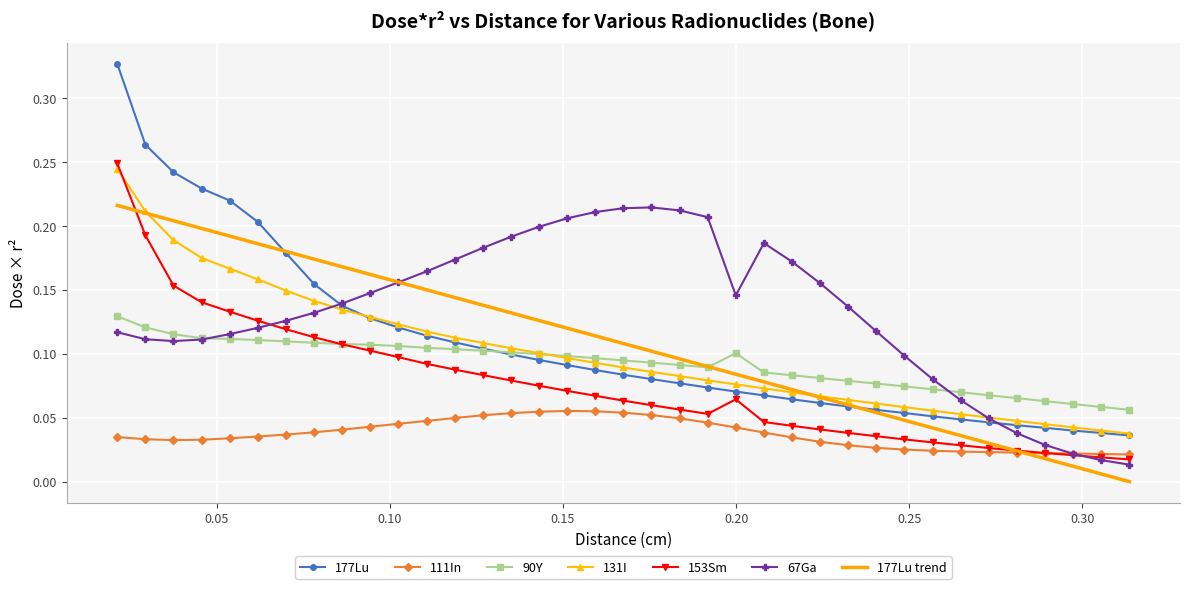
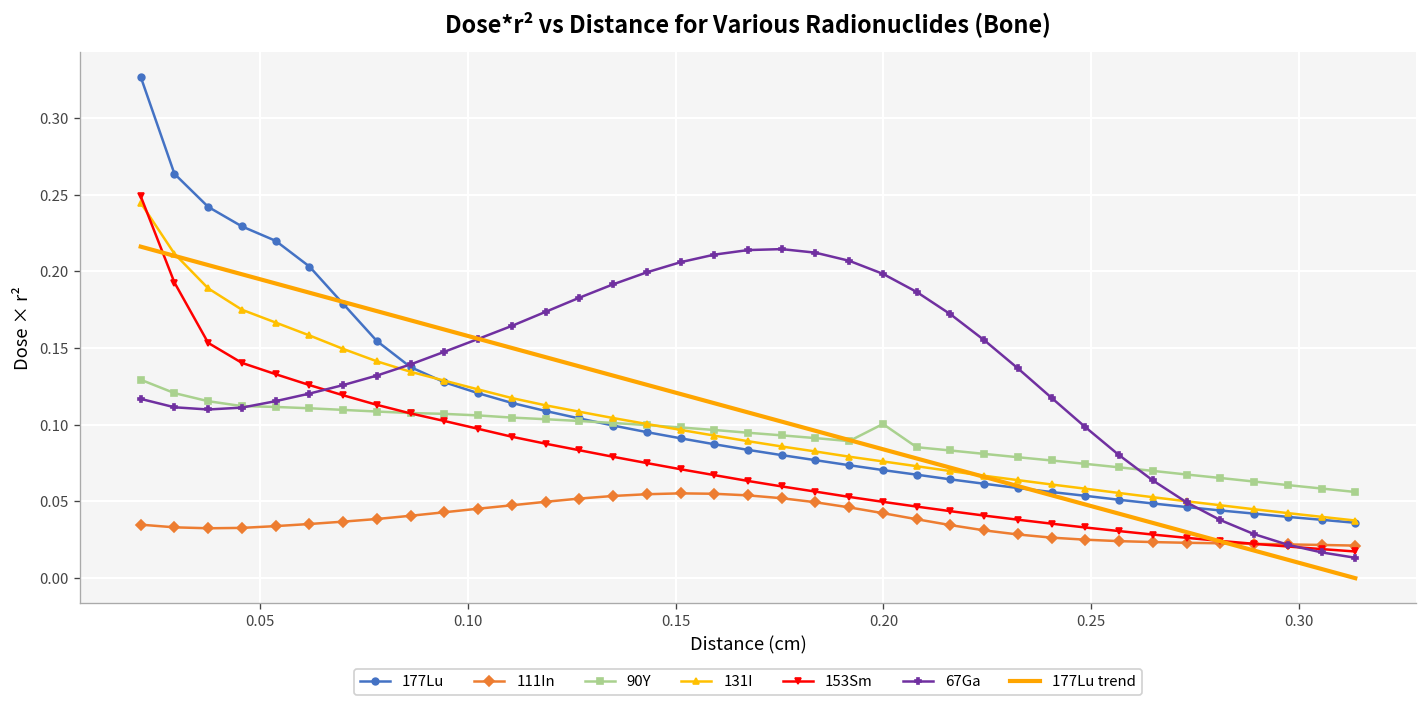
153Sm, 0.20: 0.064 -> 0.050
67Ga, 0.20: 0.146 -> 0.198
